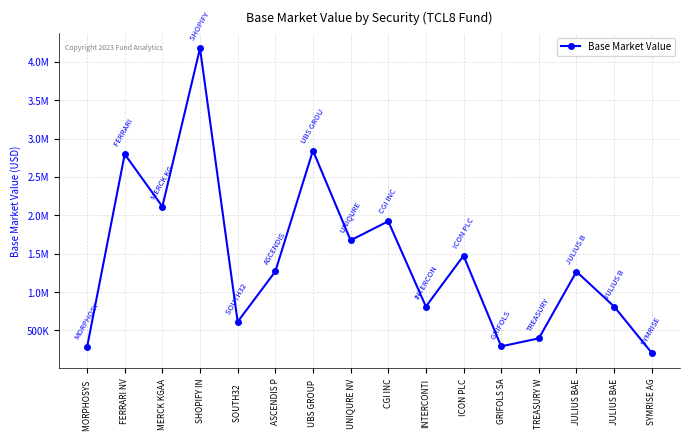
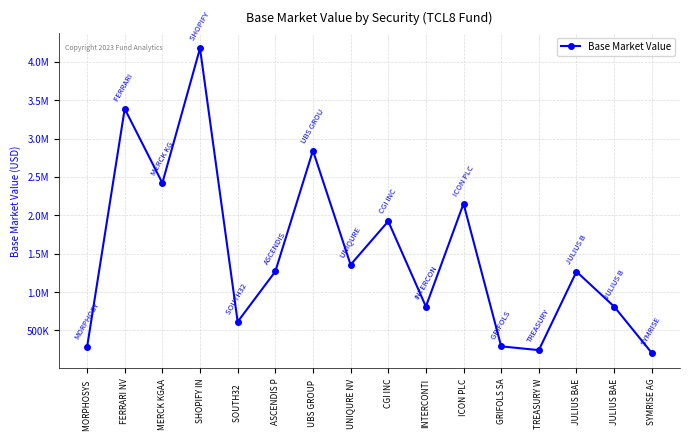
FERRARI NV: 2800000 -> 3400000
MERCK KGAA: 2100000 -> 2400000
UNIQURE NV: 1700000 -> 1400000
ICON PLC: 1500000 -> 2200000
TREASURY W: 400000 -> 200000
